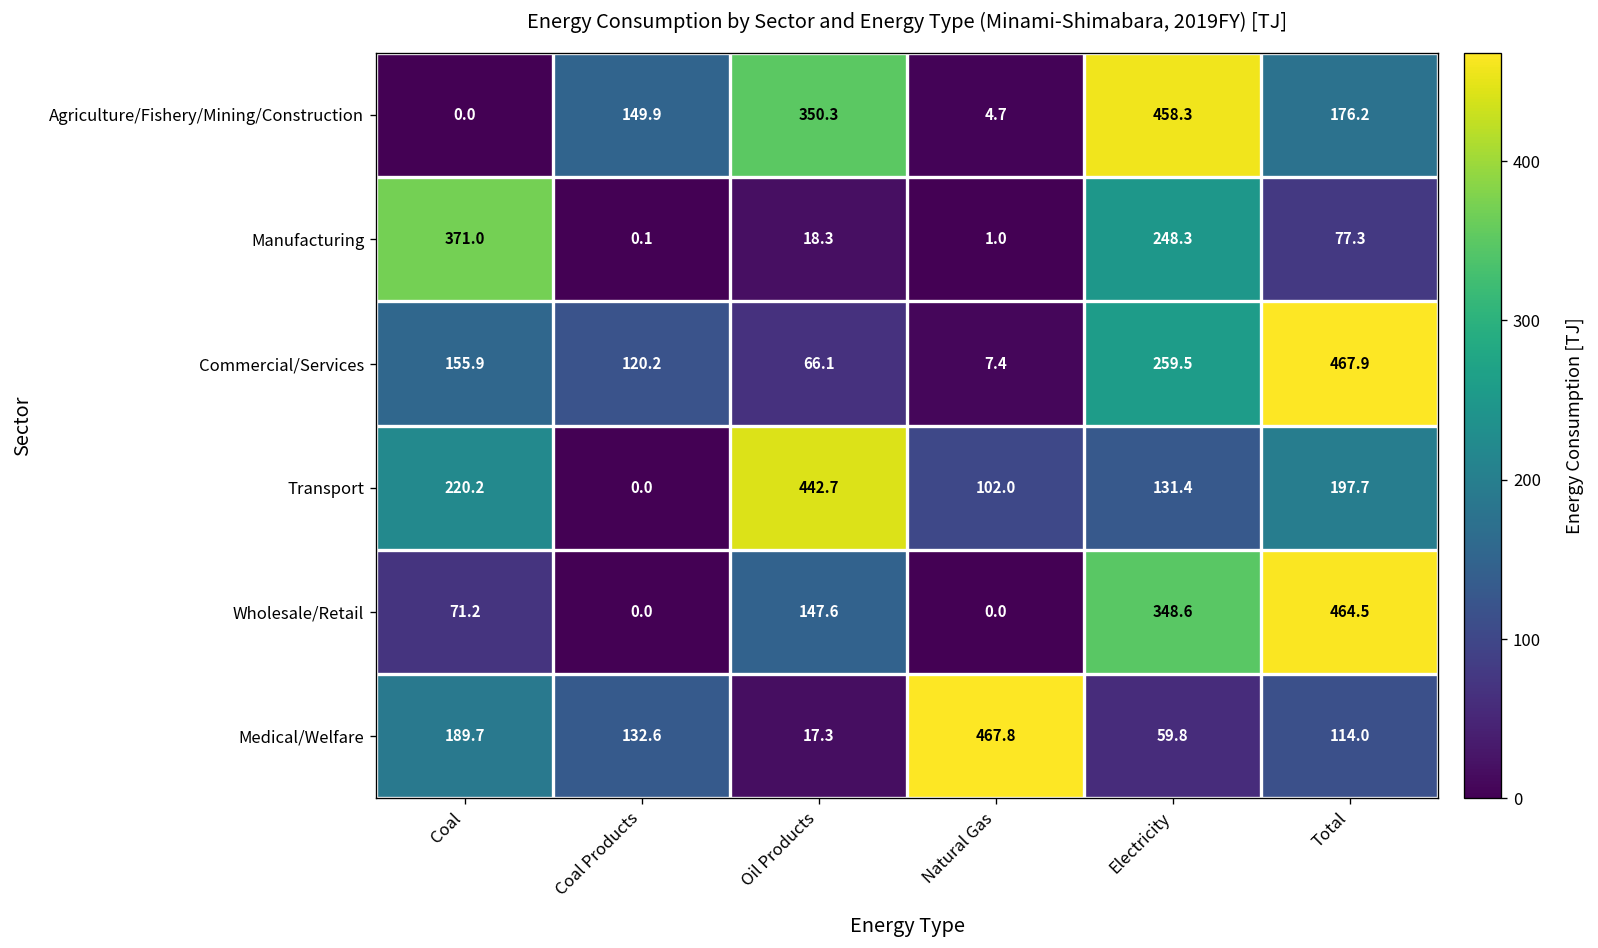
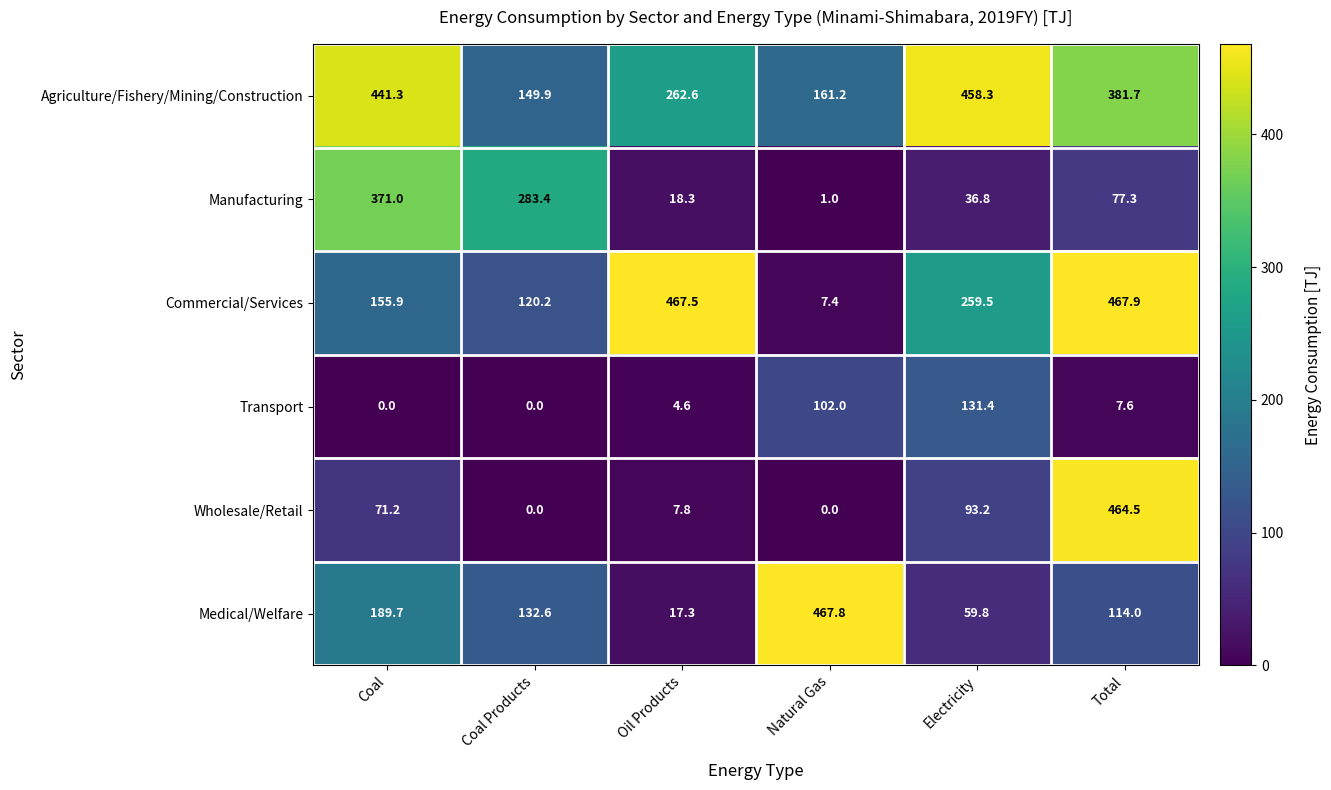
Agriculture/Fishery/Mining/Construction, Coal: 0.0 -> 441.3
Agriculture/Fishery/Mining/Construction, Oil Products: 350.3 -> 262.6
Agriculture/Fishery/Mining/Construction, Natural Gas: 4.7 -> 161.2
Agriculture/Fishery/Mining/Construction, Total: 176.2 -> 381.7
Manufacturing, Coal Products: 0.1 -> 283.4
Manufacturing, Electricity: 248.3 -> 36.8
Commercial/Services, Oil Products: 66.1 -> 467.5
Transport, Coal: 220.2 -> 0.0
Transport, Oil Products: 442.7 -> 4.6
Transport, Total: 197.7 -> 7.6
Wholesale/Retail, Oil Products: 147.6 -> 7.8
Wholesale/Retail, Electricity: 348.6 -> 93.2
